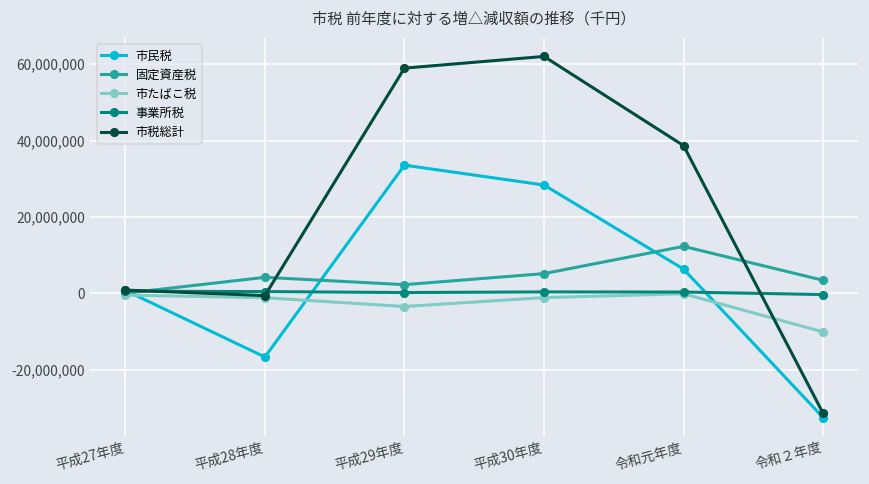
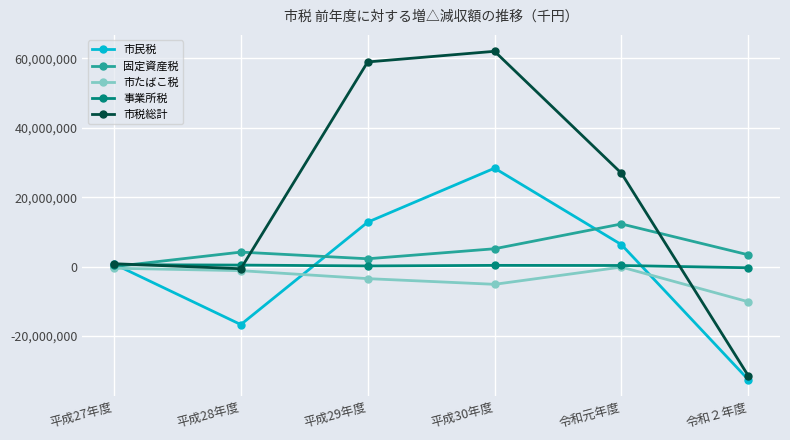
市民税, 平成29年度: 34,000,000 -> 13,000,000
市たばこ税, 平成30年度: -1,000,000 -> -5,000,000
市税総計, 令和元年度: 39,000,000 -> 27,000,000
